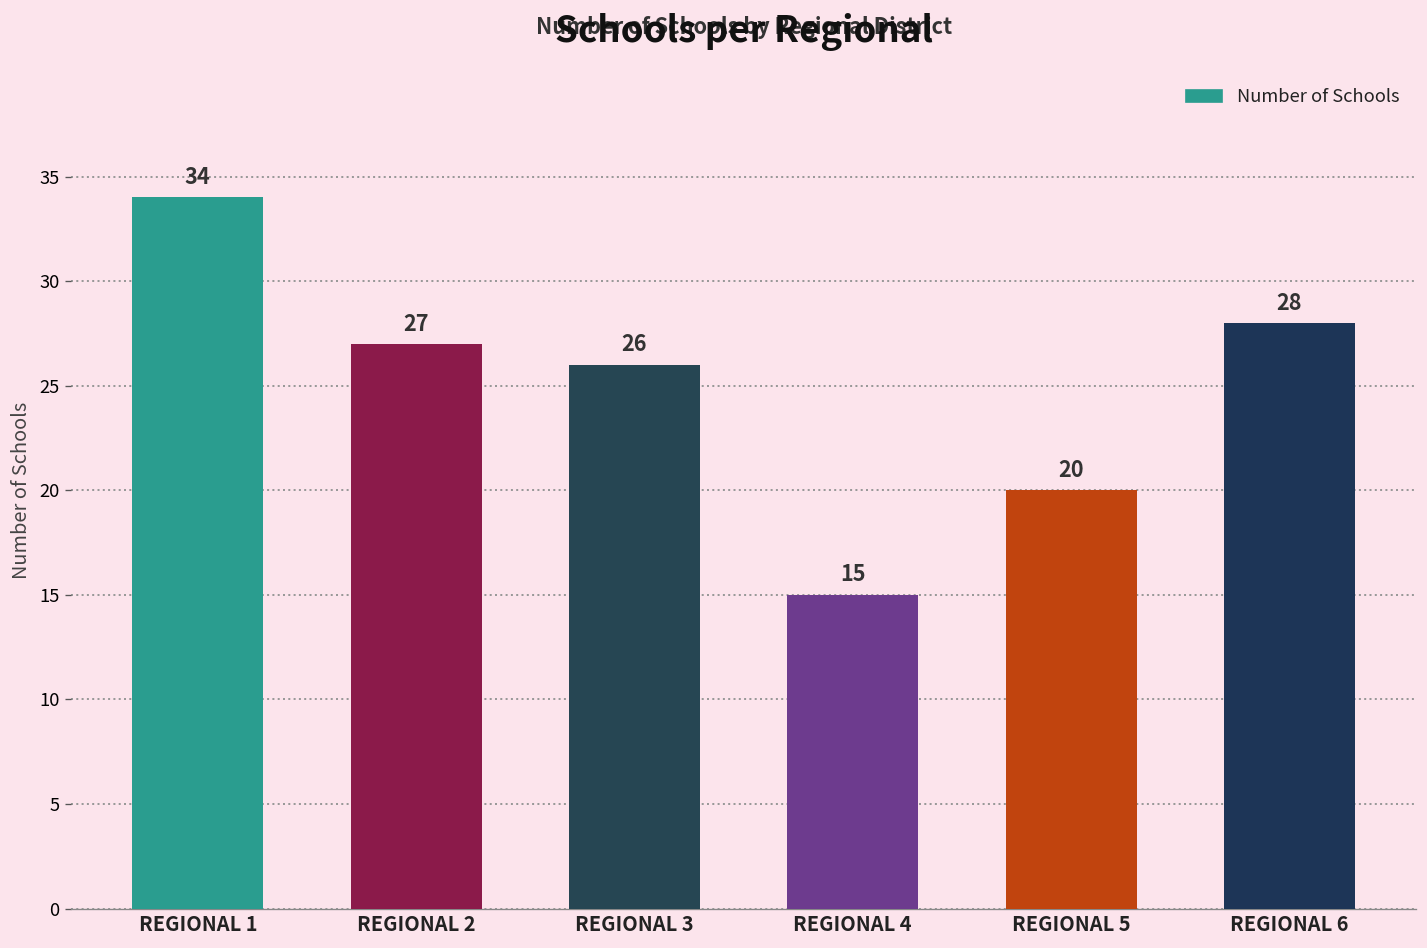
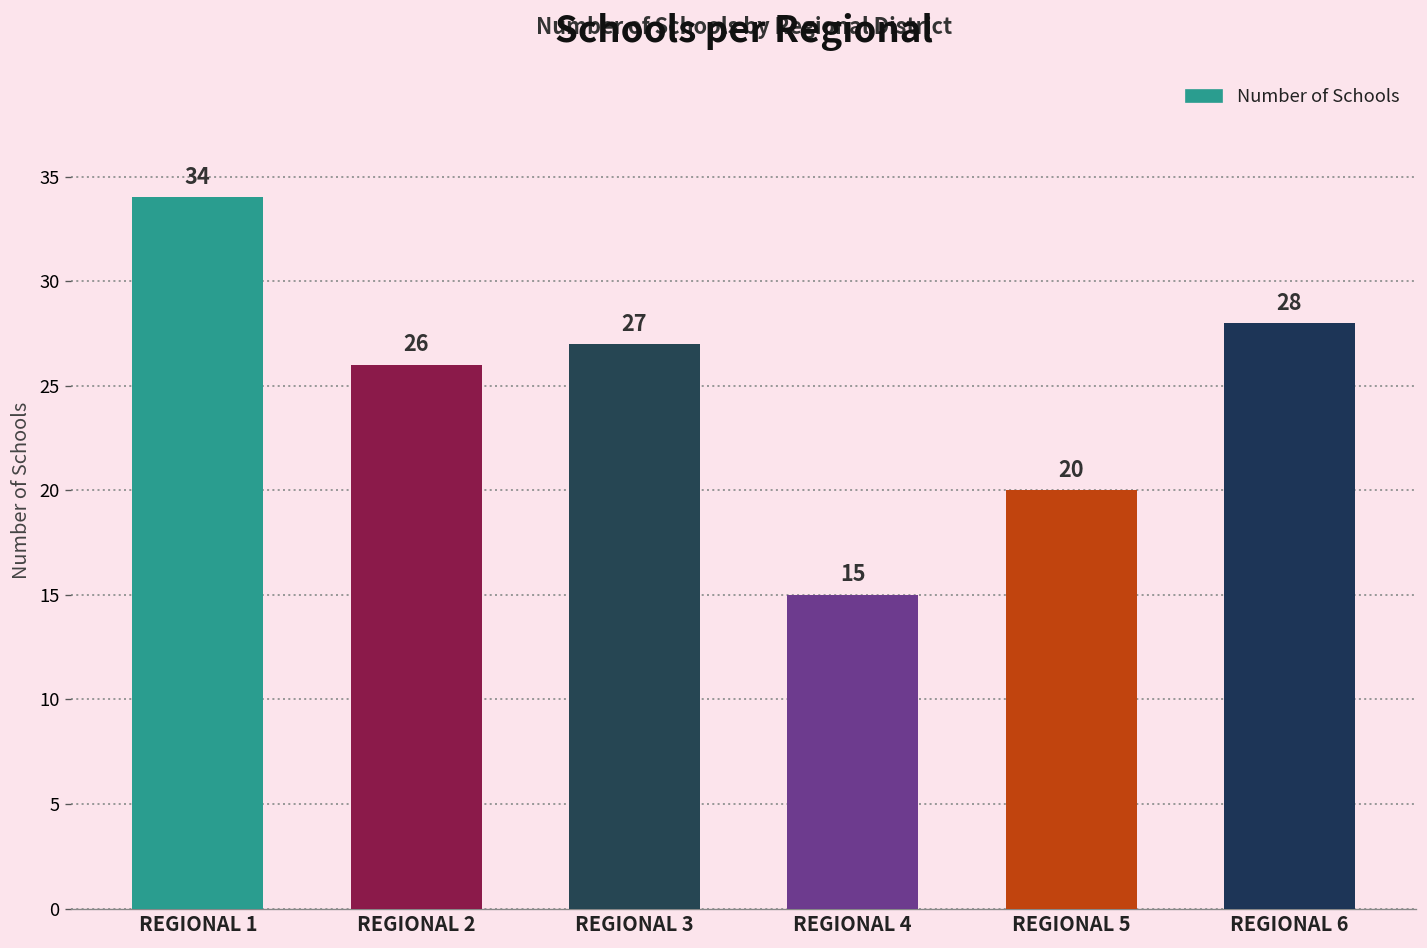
REGIONAL 2: 27 -> 26
REGIONAL 3: 26 -> 27
